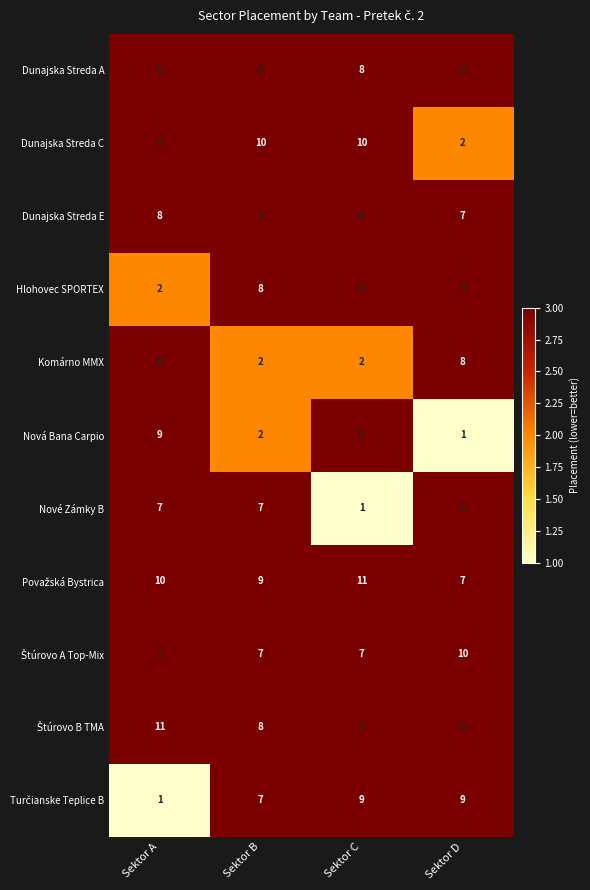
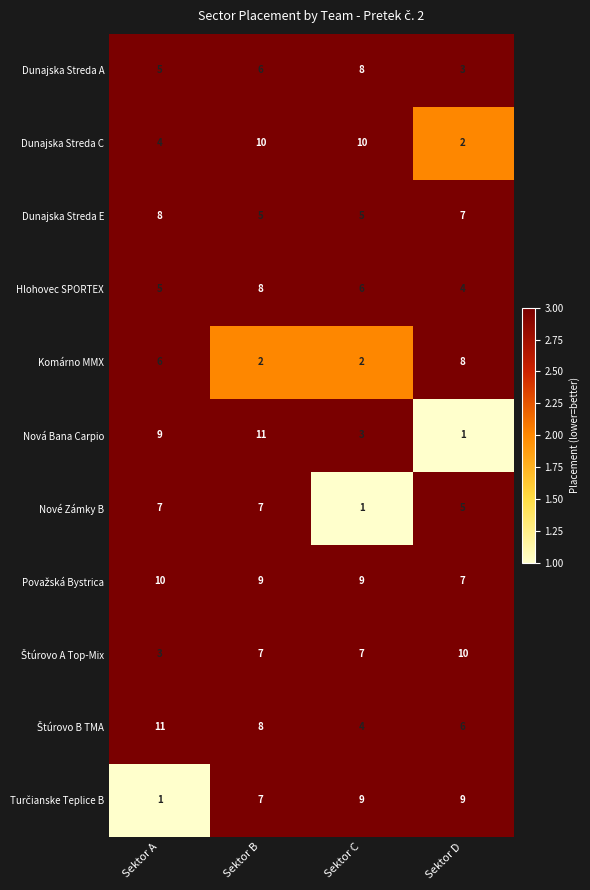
Hlohovec SPORTEX, Sektor A: 2 -> 5
Nová Bana Carpio, Sektor B: 2 -> 11
Považská Bystrica, Sektor C: 11 -> 9
